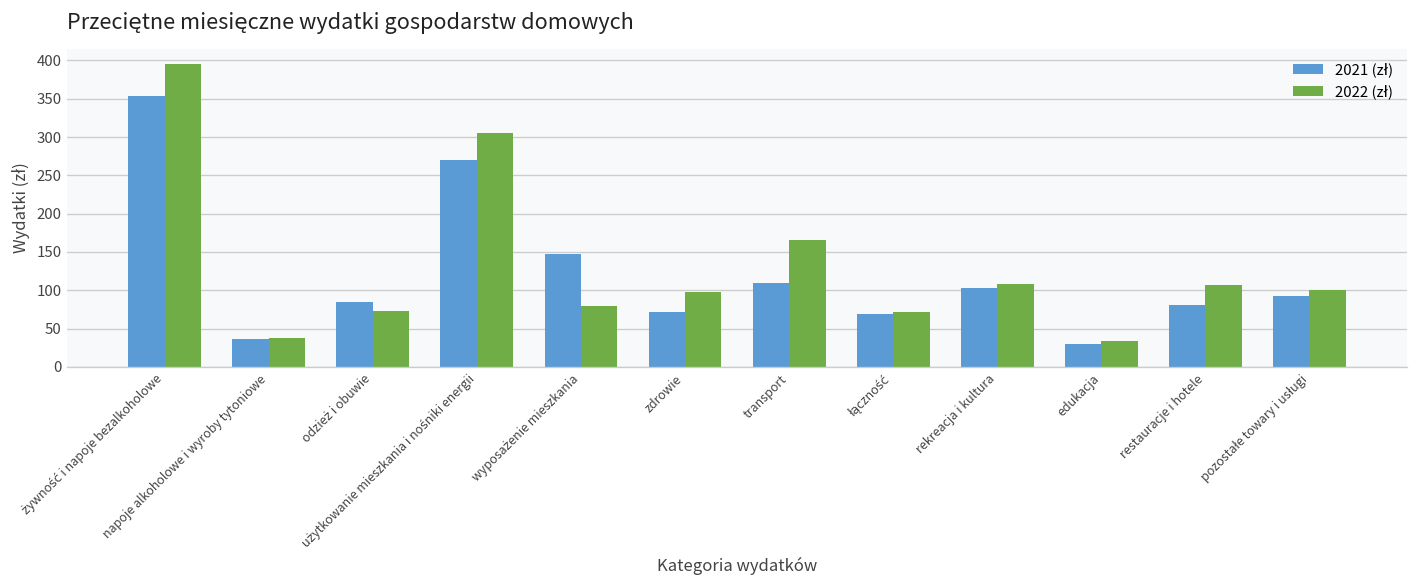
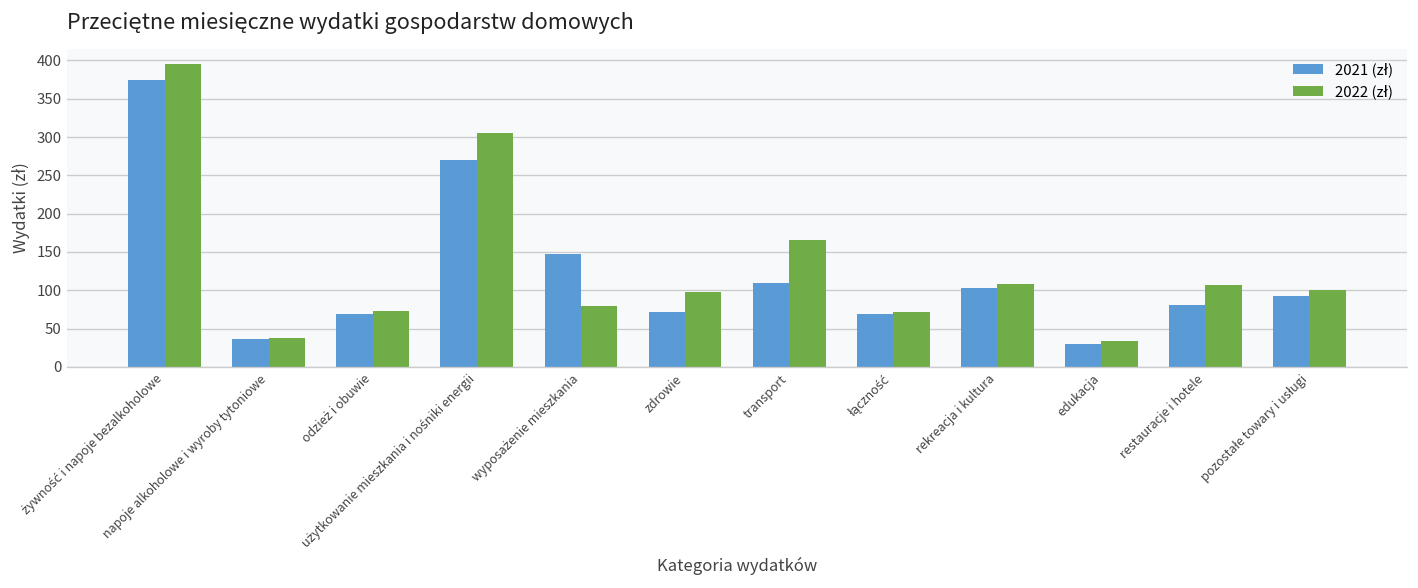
2021 (zł), żywność i napoje bezalkoholowe: 350 -> 370
2021 (zł), odzież i obuwie: 90 -> 70
